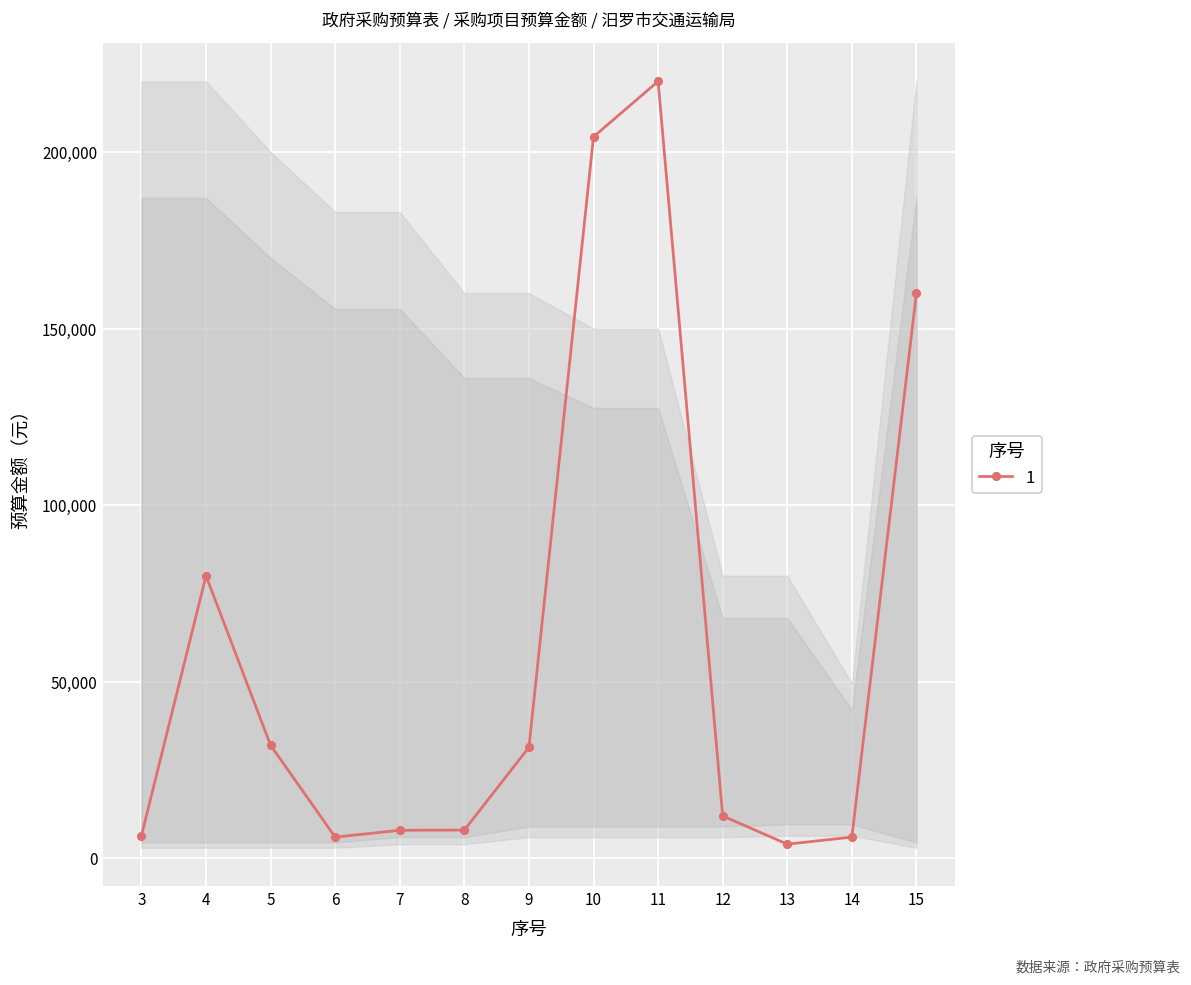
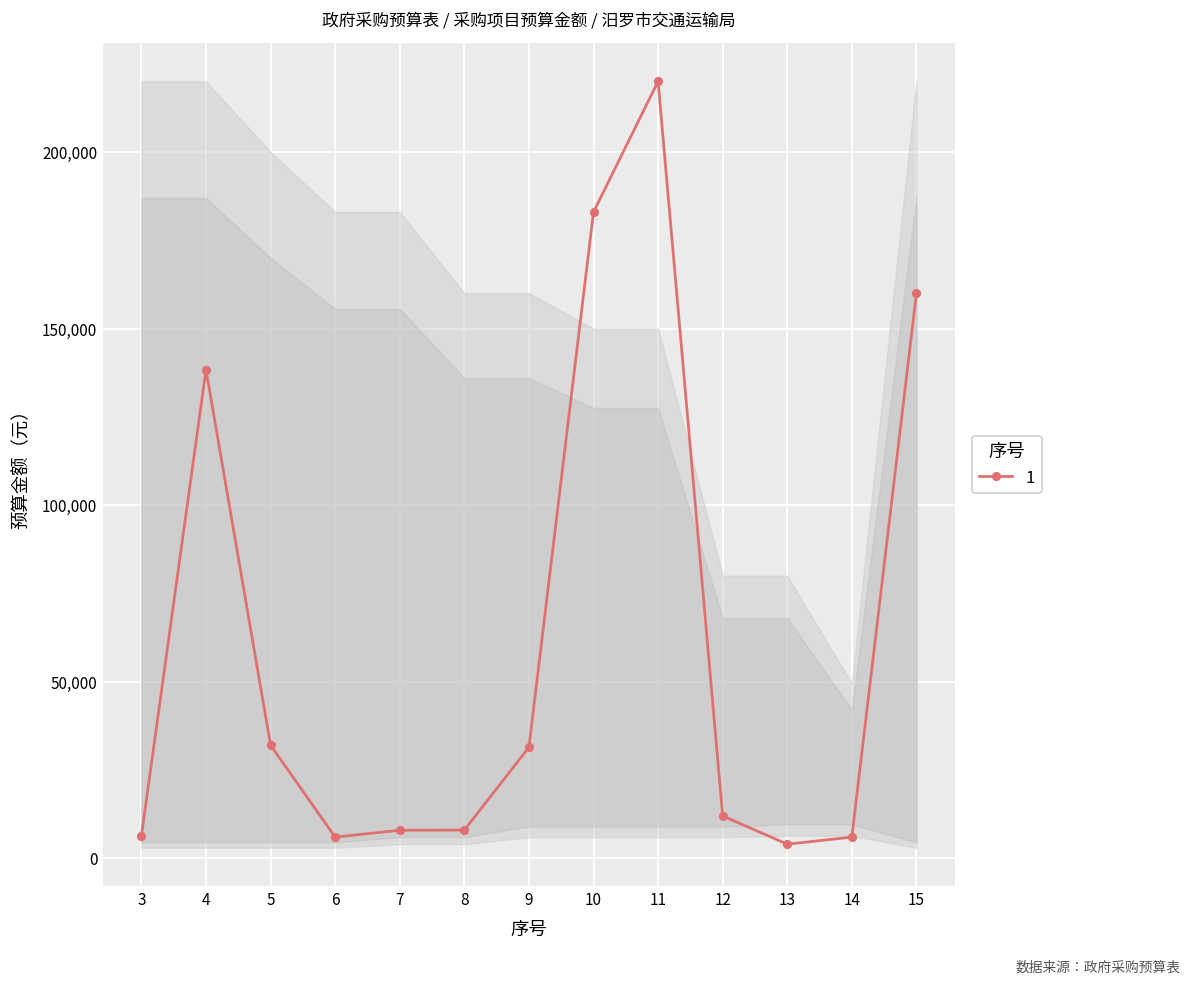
1, 4: 80,000 -> 138,000
1, 10: 204,000 -> 183,000
